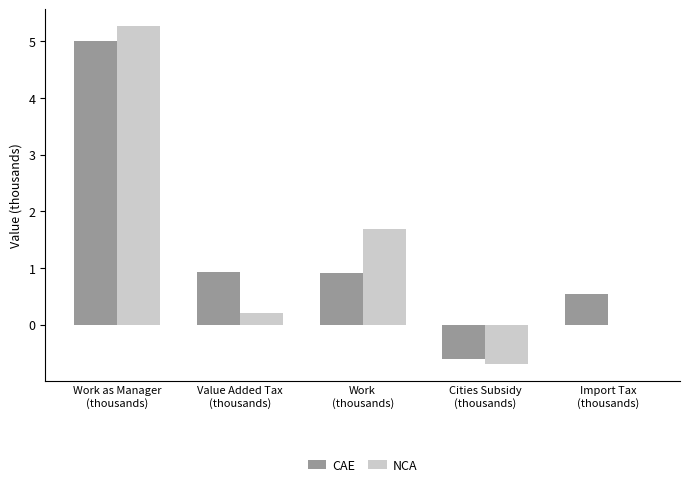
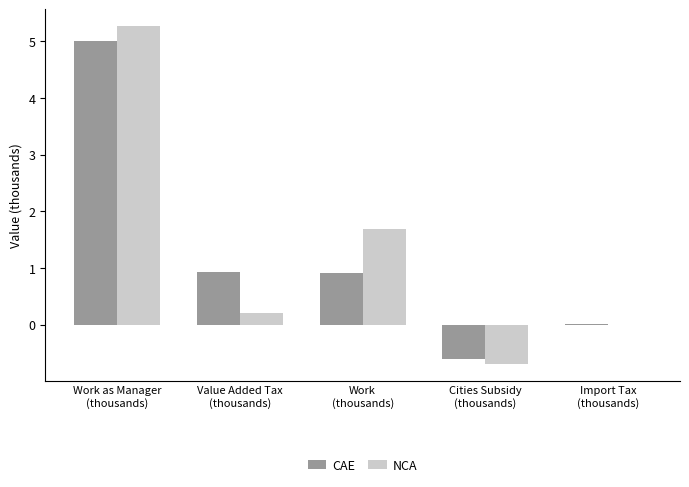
CAE, Import Tax (thousands): 0.5 -> 0.0
